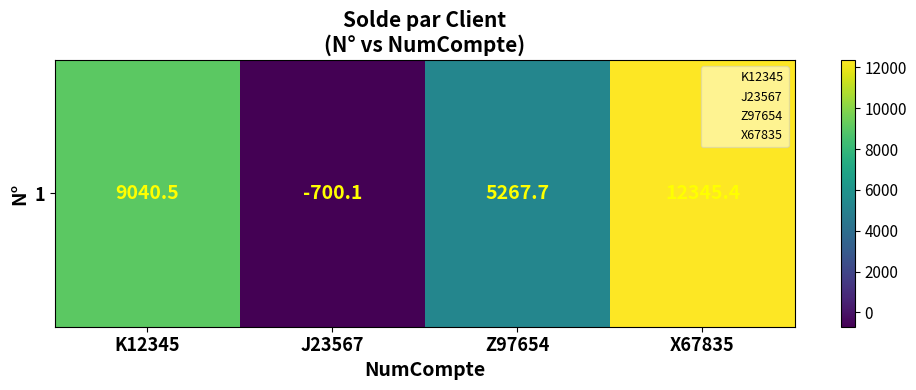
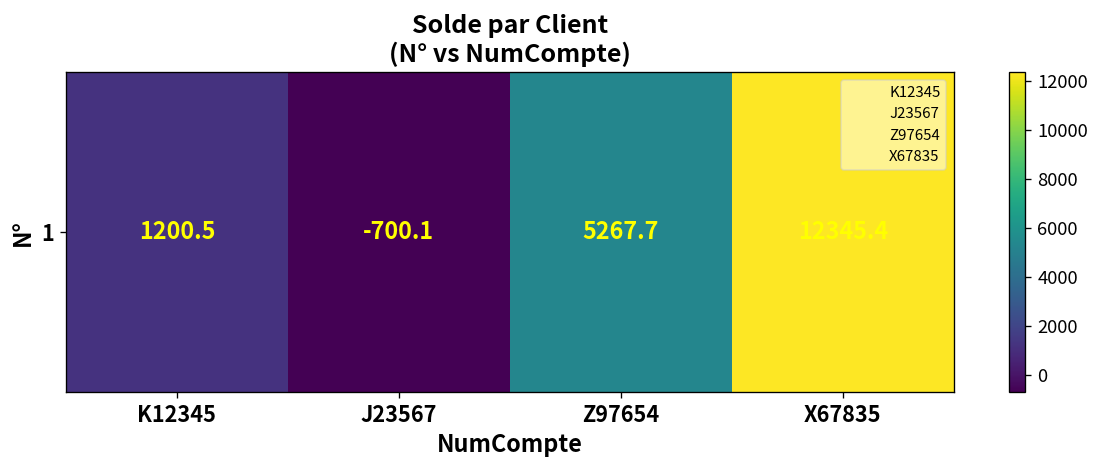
1, K12345: 9040.5 -> 1200.5
